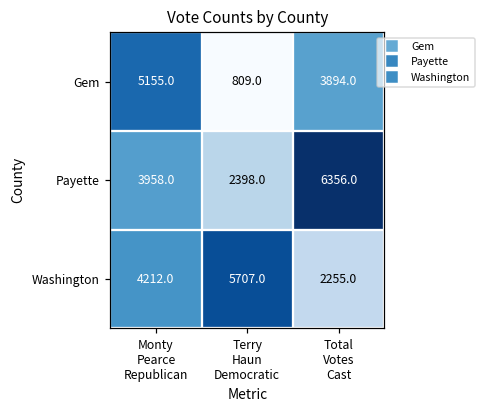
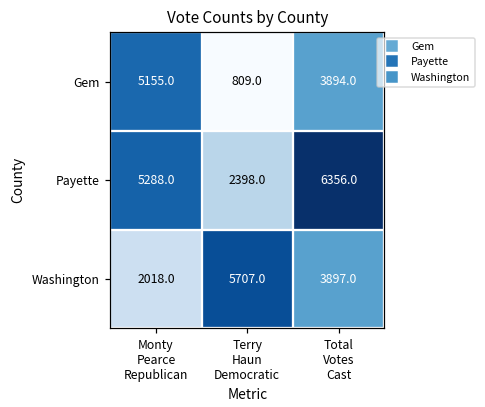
Payette, Monty Pearce Republican: 3958.0 -> 5288.0
Washington, Monty Pearce Republican: 4212.0 -> 2018.0
Washington, Total Votes Cast: 2255.0 -> 3897.0
